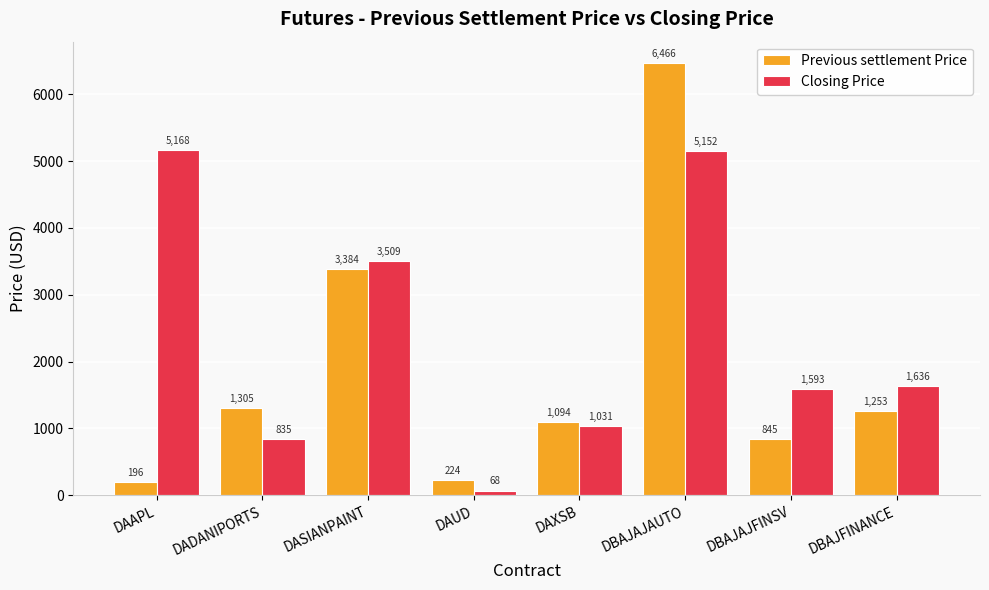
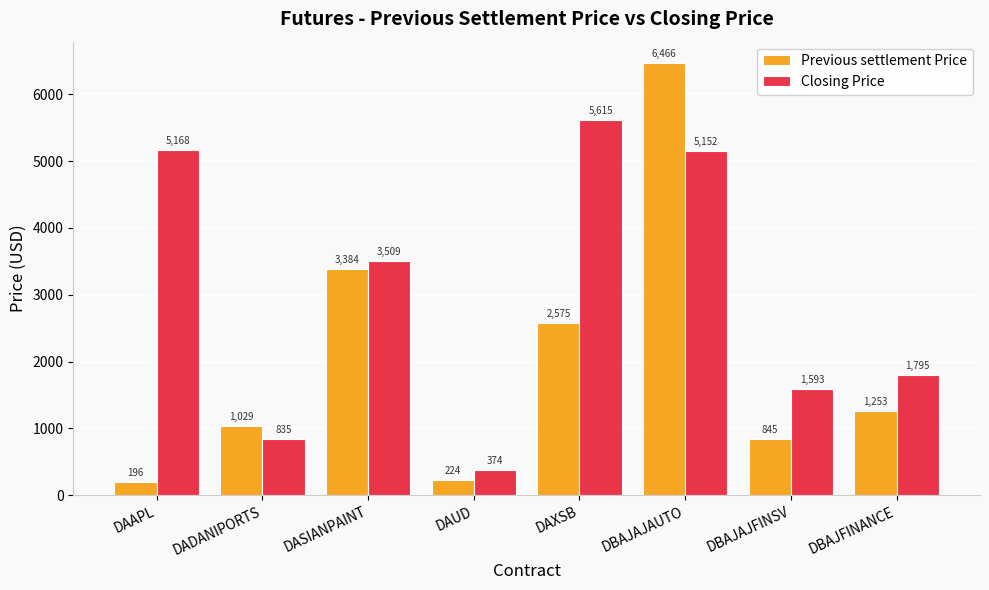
Previous settlement Price, DADANIPORTS: 1,305 -> 1,029
Closing Price, DAUD: 68 -> 374
Previous settlement Price, DAXSB: 1,094 -> 2,575
Closing Price, DAXSB: 1,031 -> 5,615
Closing Price, DBAJFINANCE: 1,636 -> 1,795
